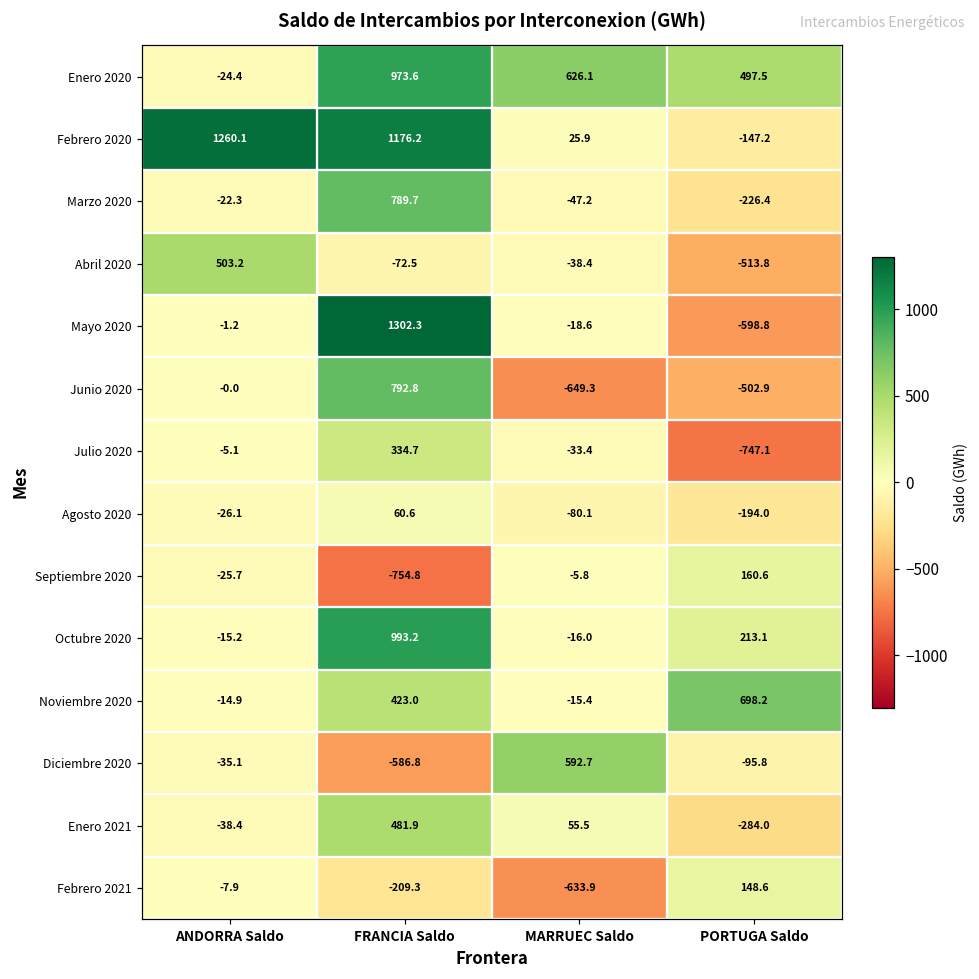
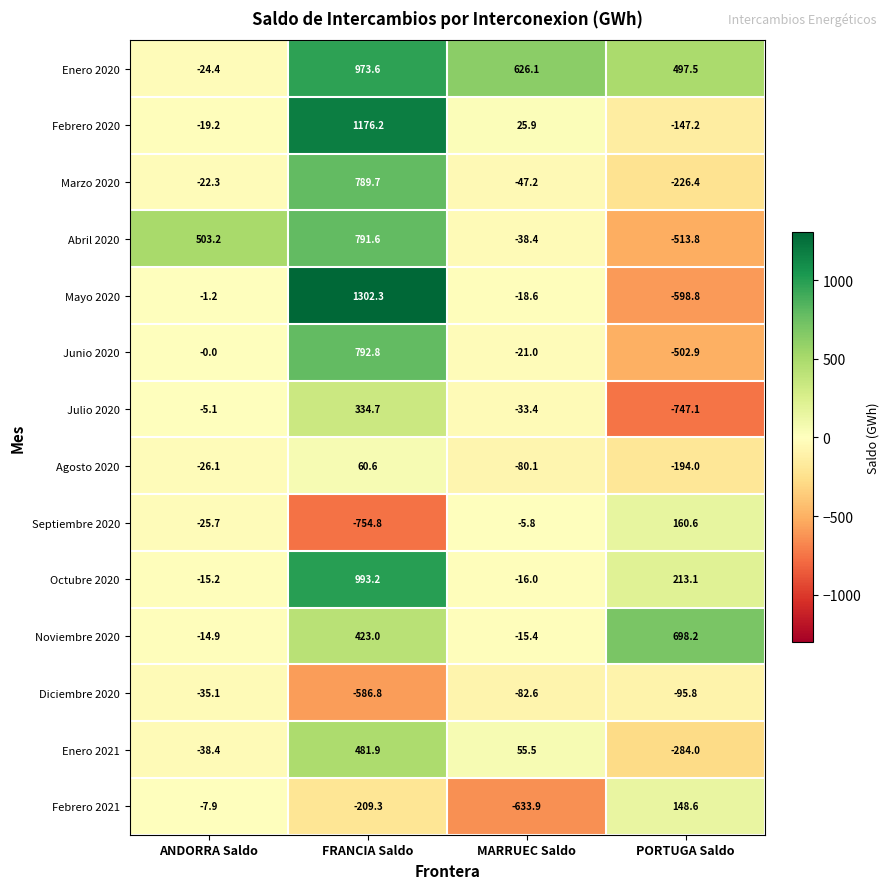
Febrero 2020, ANDORRA Saldo: 1260.1 -> -19.2
Abril 2020, FRANCIA Saldo: -72.5 -> 791.6
Junio 2020, MARRUEC Saldo: -649.3 -> -21.0
Diciembre 2020, MARRUEC Saldo: 592.7 -> -82.6
